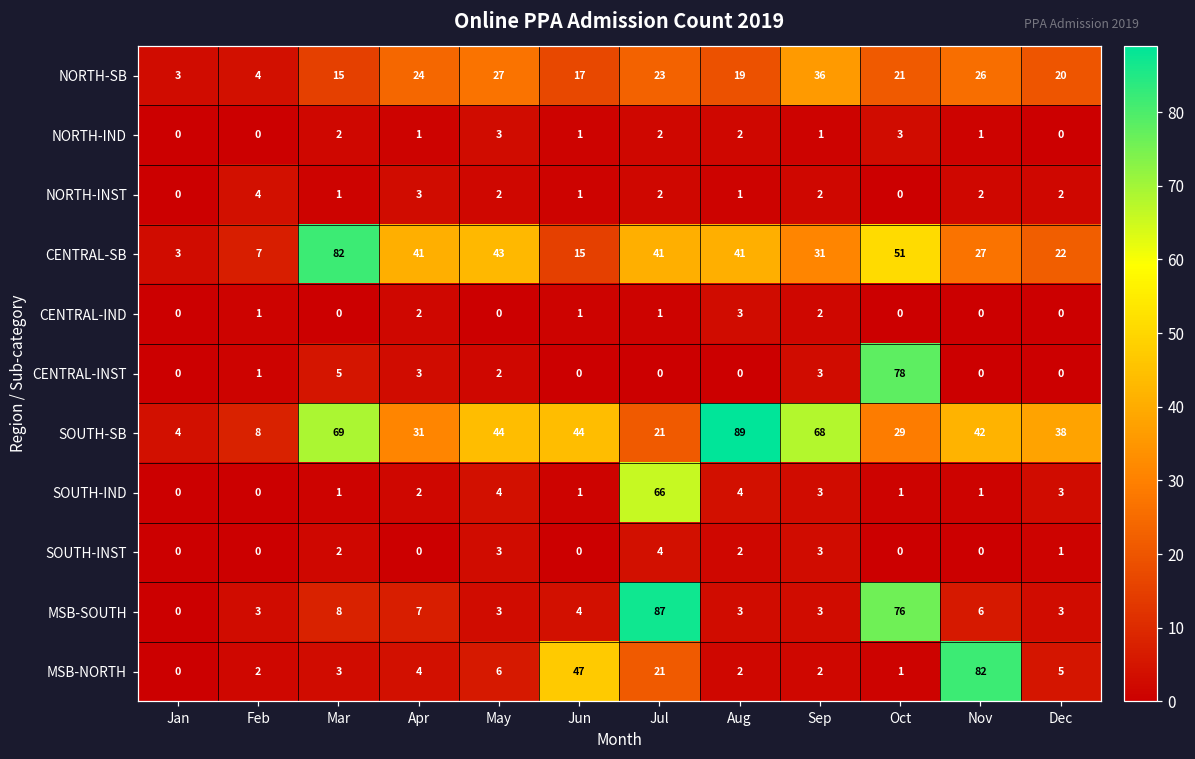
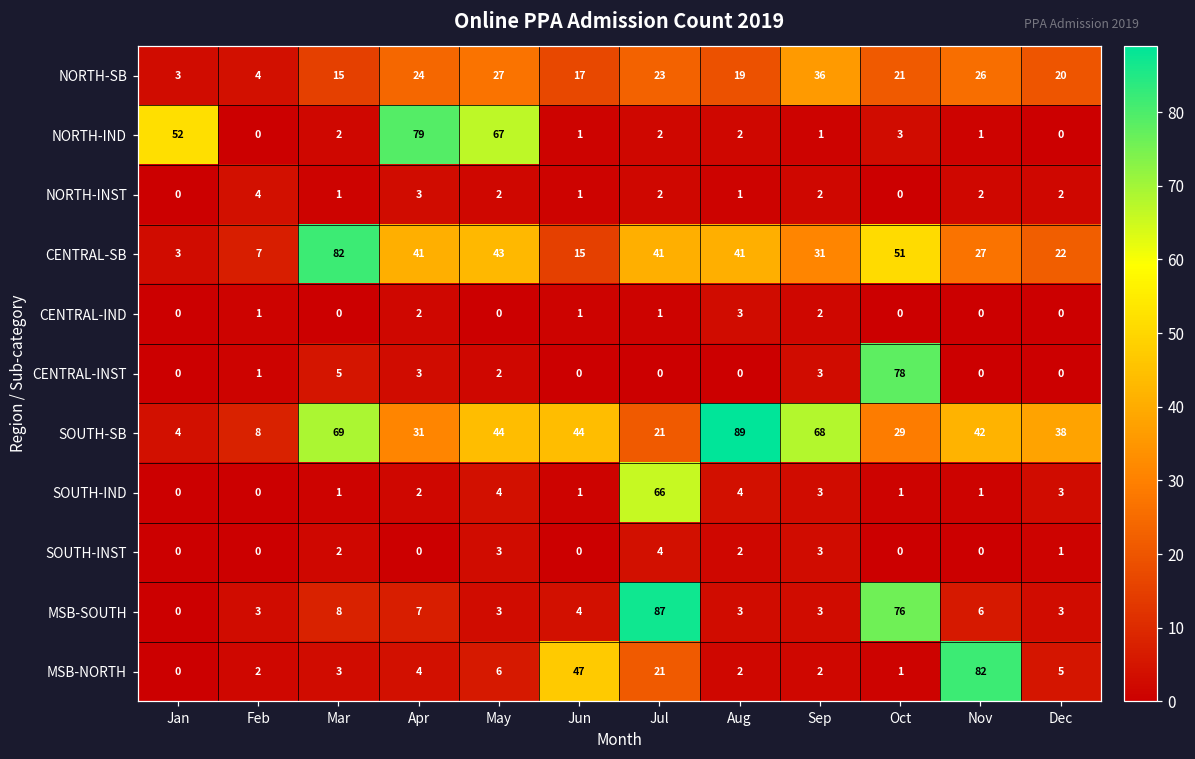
NORTH-IND, Jan: 0 -> 52
NORTH-IND, Apr: 1 -> 79
NORTH-IND, May: 3 -> 67
